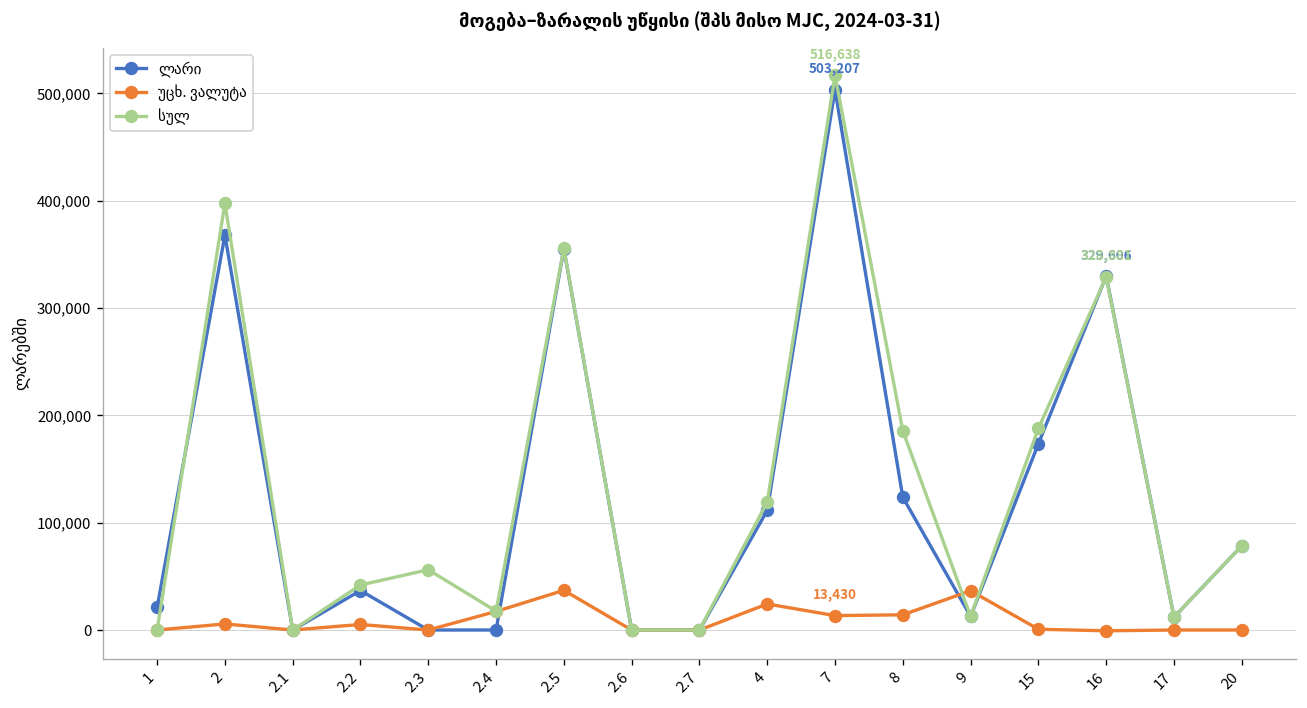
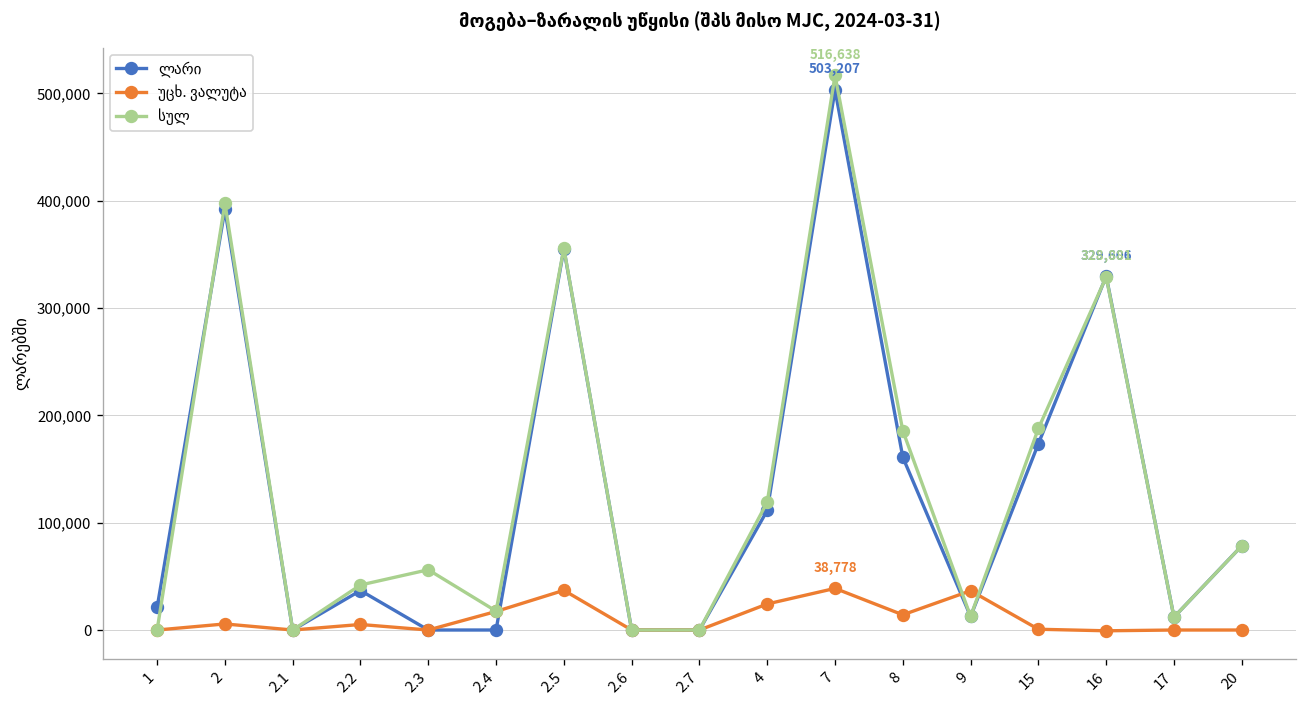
ლარი, 2: 370,000 -> 390,000
უცხ. ვალუტა, 7: 13,430 -> 38,778
ლარი, 8: 120,000 -> 160,000
